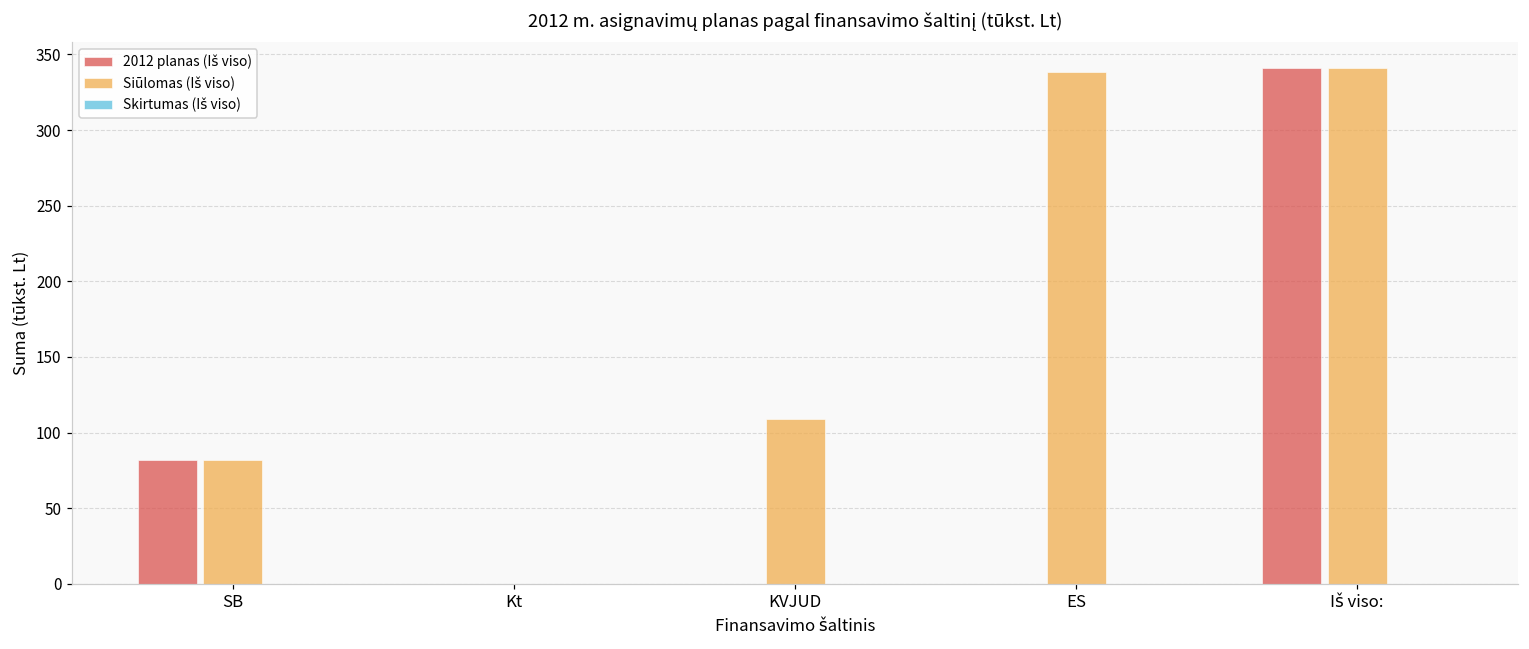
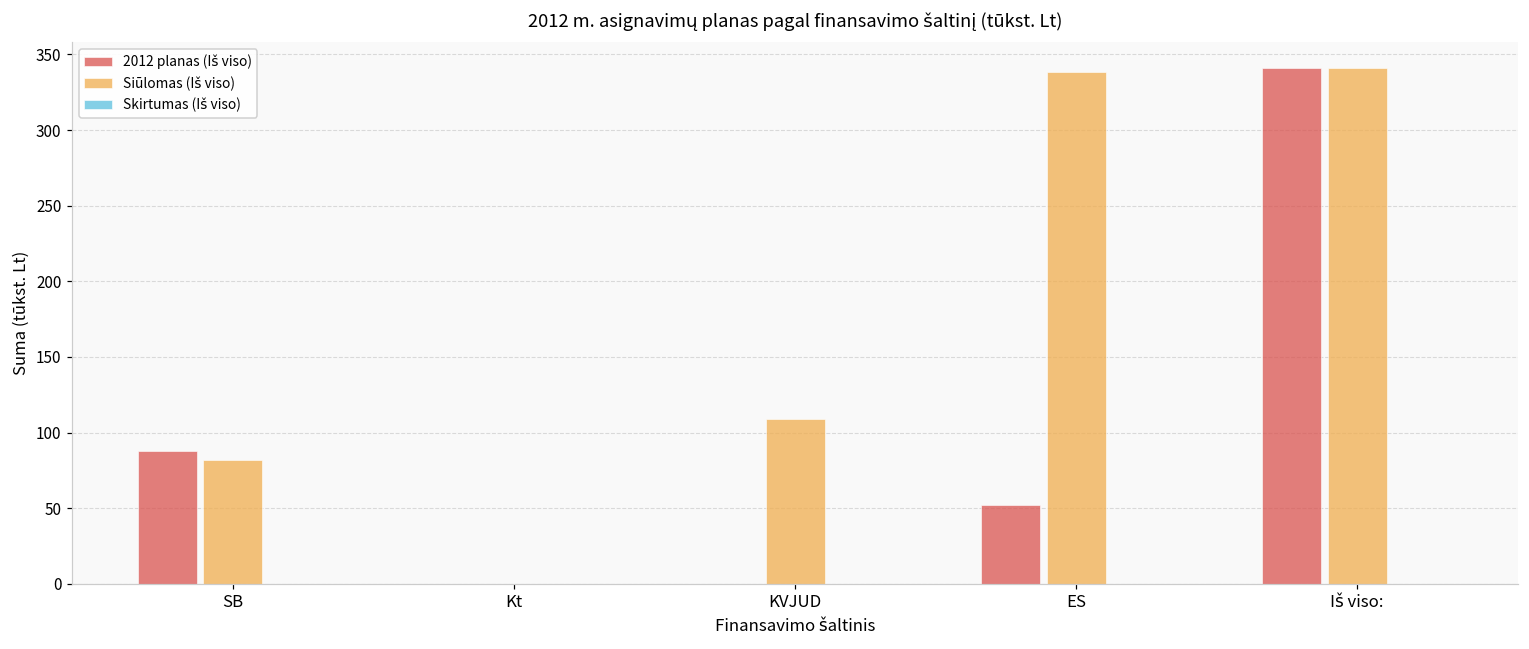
2012 planas (Iš viso), SB: 82 -> 88
2012 planas (Iš viso), ES: 0 -> 52
